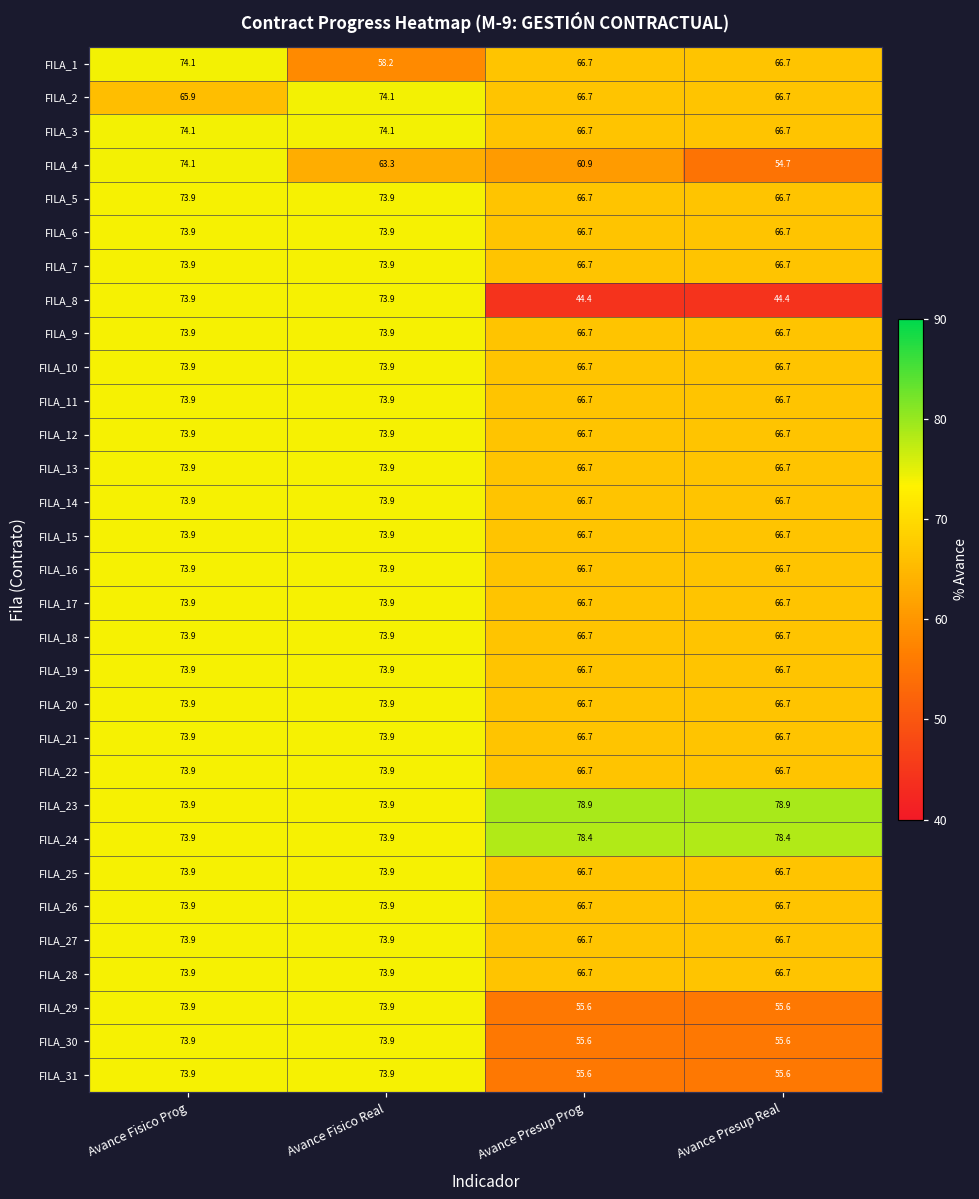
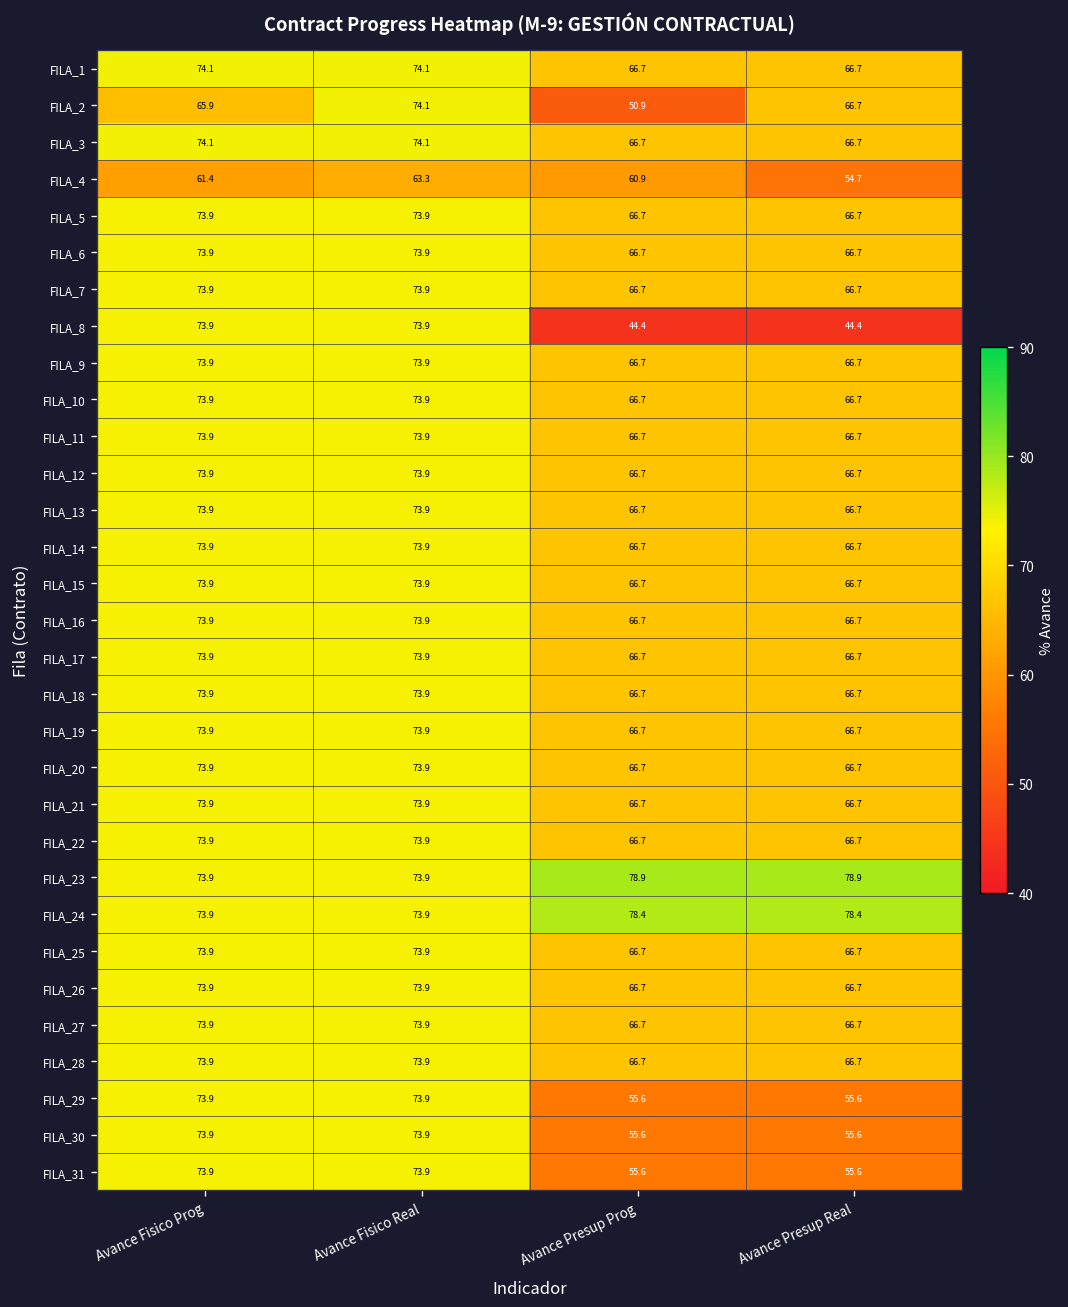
FILA_1, Avance Fisico Real: 58.2 -> 74.1
FILA_2, Avance Presup Prog: 66.7 -> 50.9
FILA_4, Avance Fisico Prog: 74.1 -> 61.4
